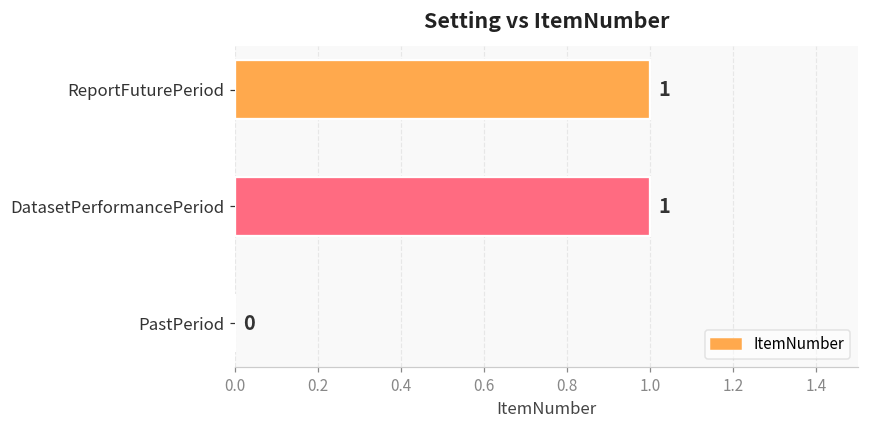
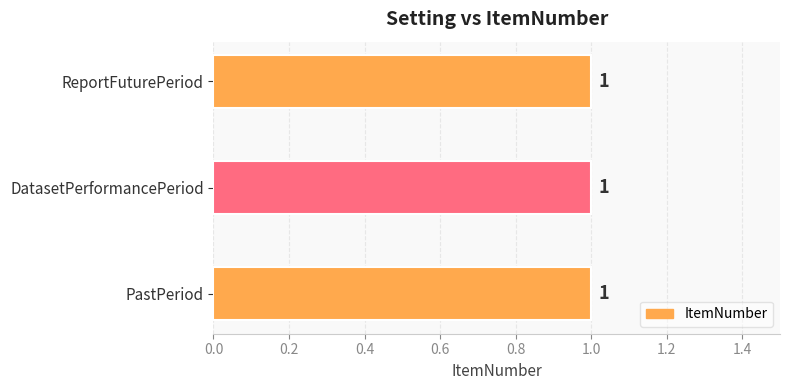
PastPeriod: 0 -> 1
